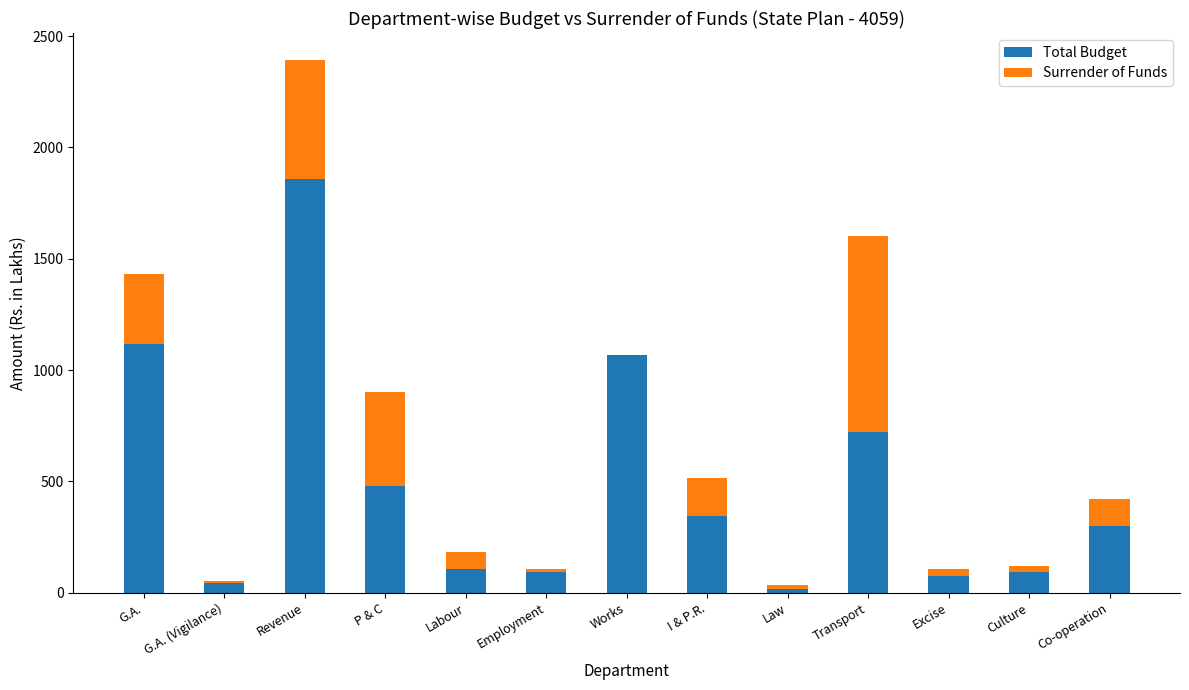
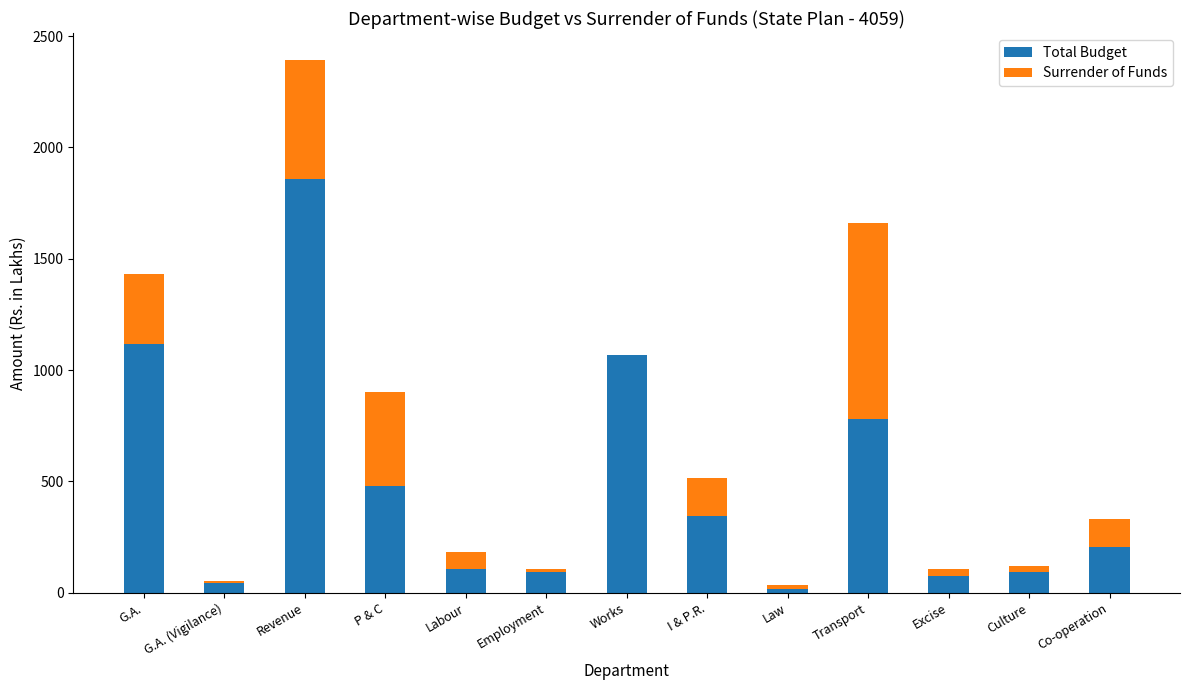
Total Budget, Transport: 720 -> 780
Total Budget, Co-operation: 300 -> 210
